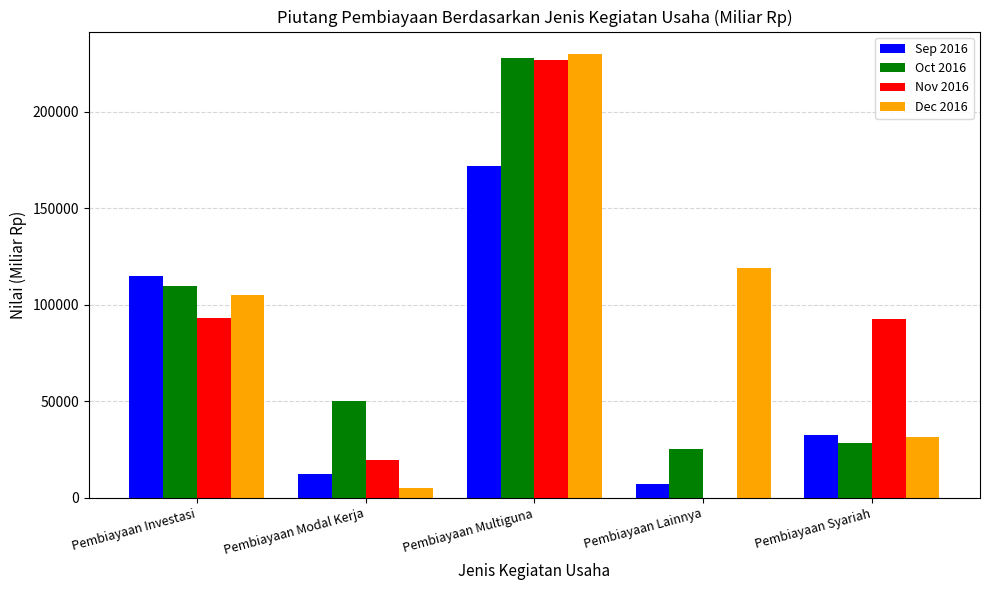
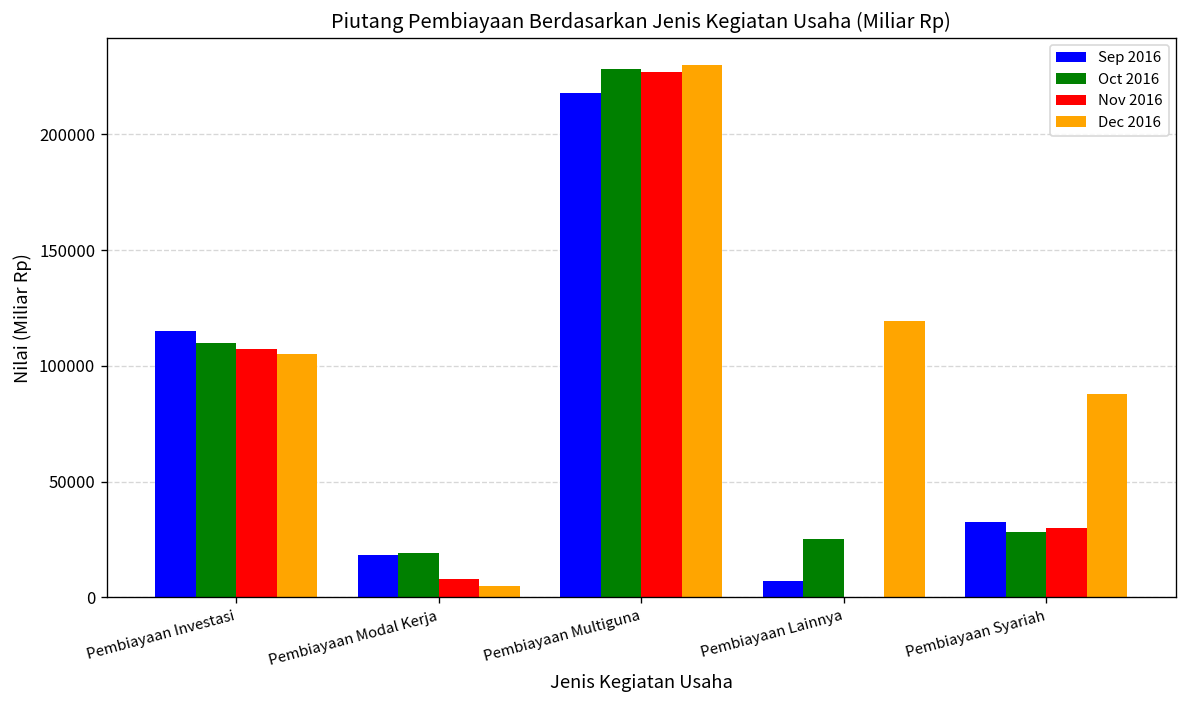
Nov 2016, Pembiayaan Investasi: 93000 -> 107000
Sep 2016, Pembiayaan Modal Kerja: 12000 -> 18000
Oct 2016, Pembiayaan Modal Kerja: 50000 -> 19000
Nov 2016, Pembiayaan Modal Kerja: 19000 -> 8000
Sep 2016, Pembiayaan Multiguna: 172000 -> 218000
Nov 2016, Pembiayaan Syariah: 93000 -> 30000
Dec 2016, Pembiayaan Syariah: 31000 -> 88000
